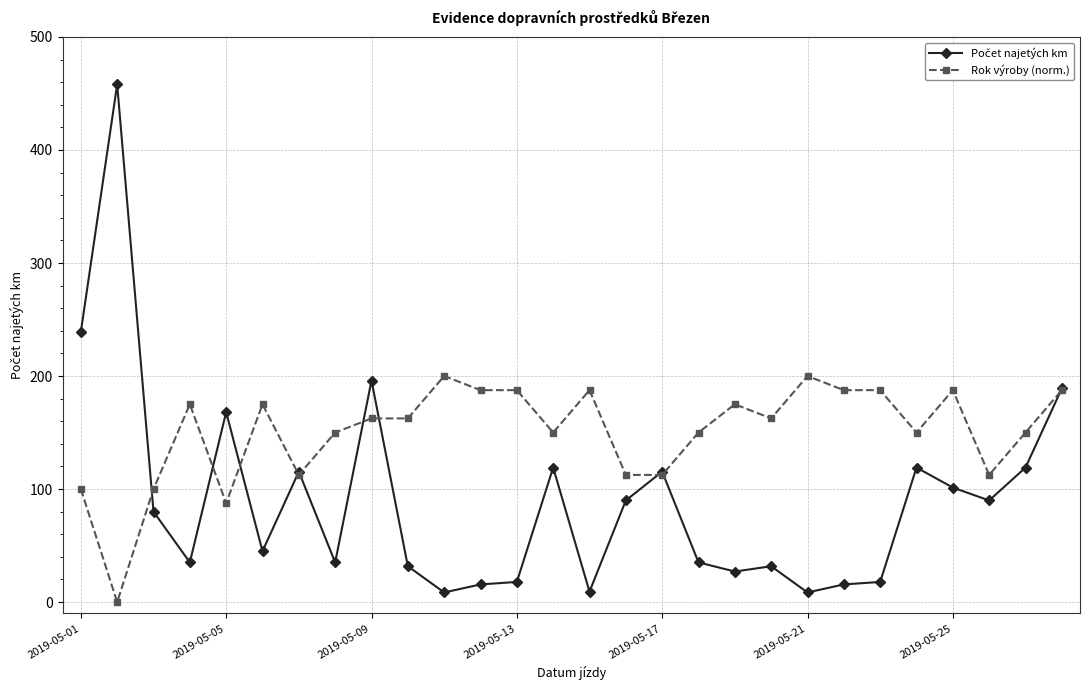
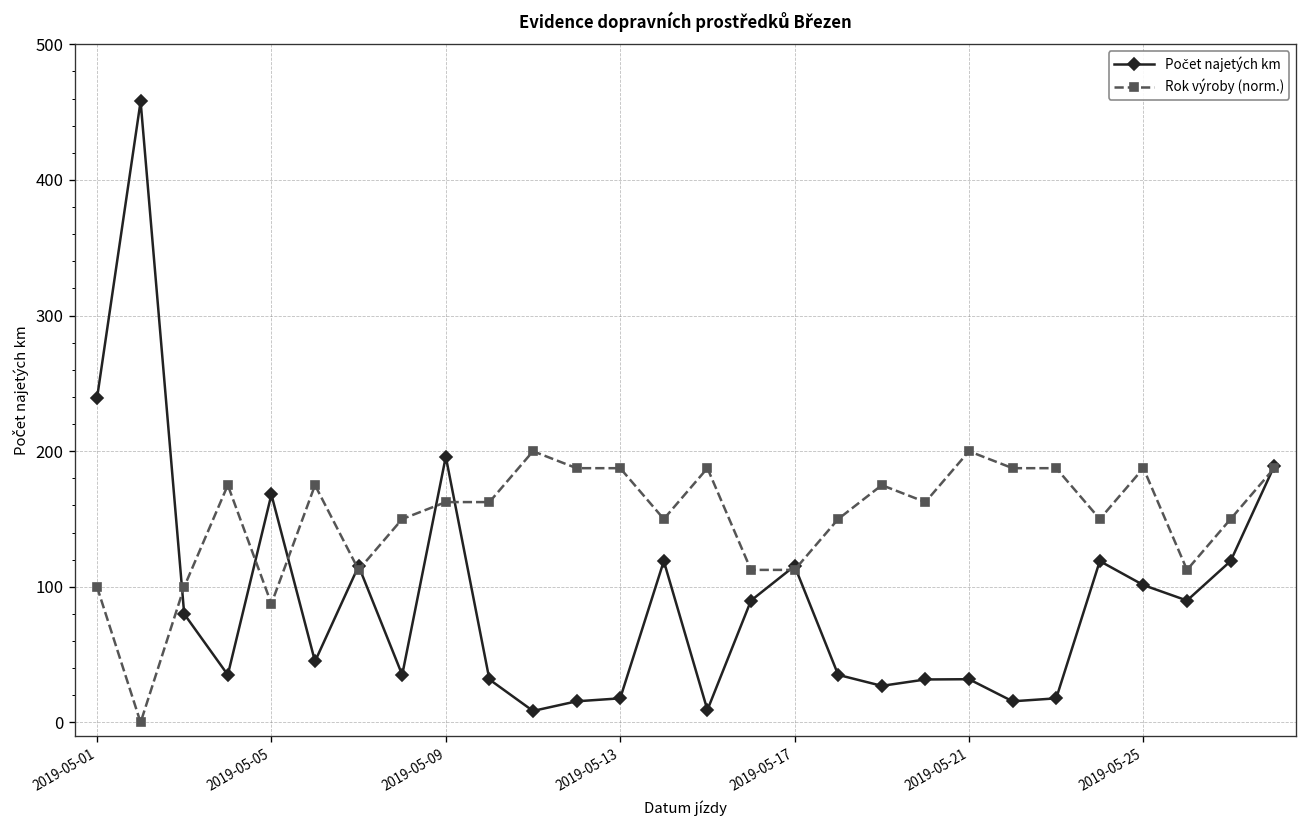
Počet najetých km, 2019-05-21: 9 -> 32
